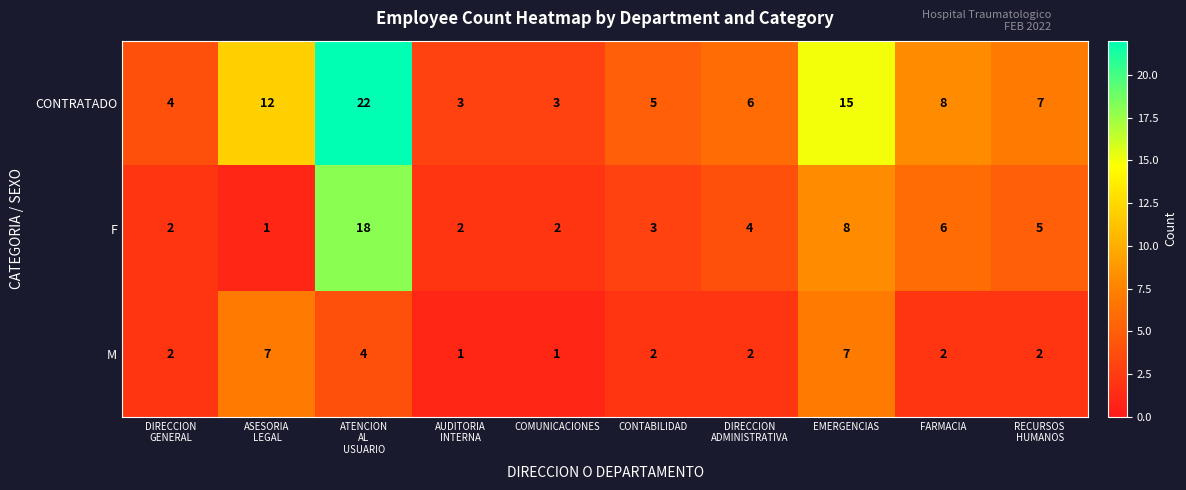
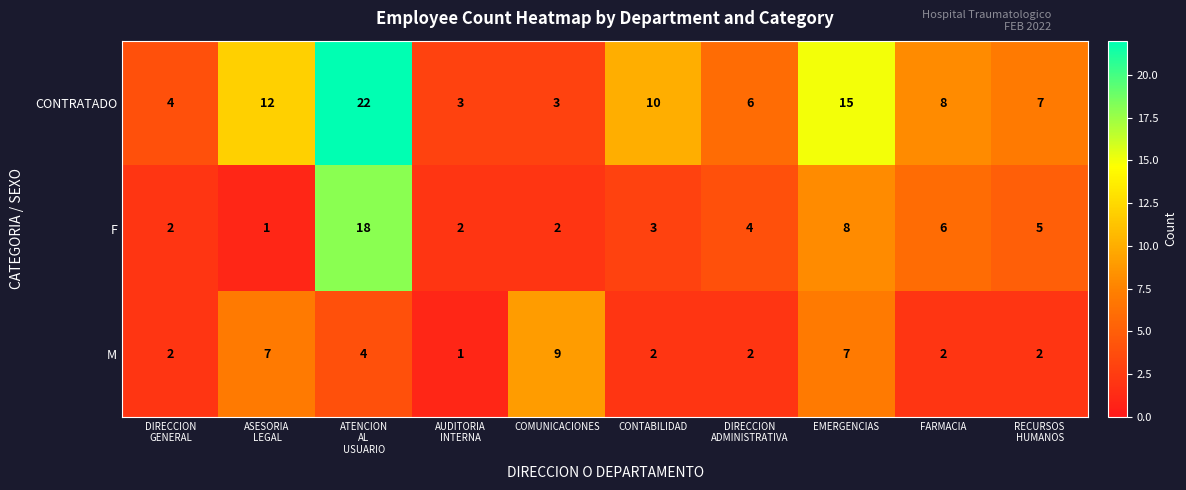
CONTRATADO, CONTABILIDAD: 5 -> 10
M, COMUNICACIONES: 1 -> 9
